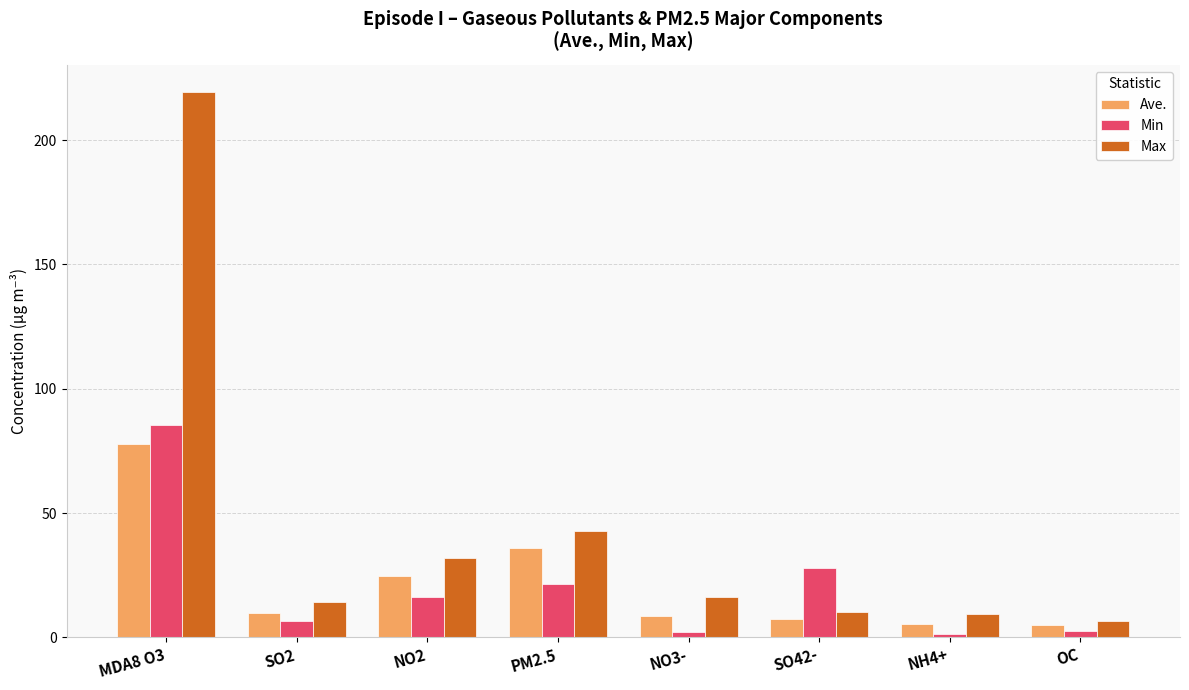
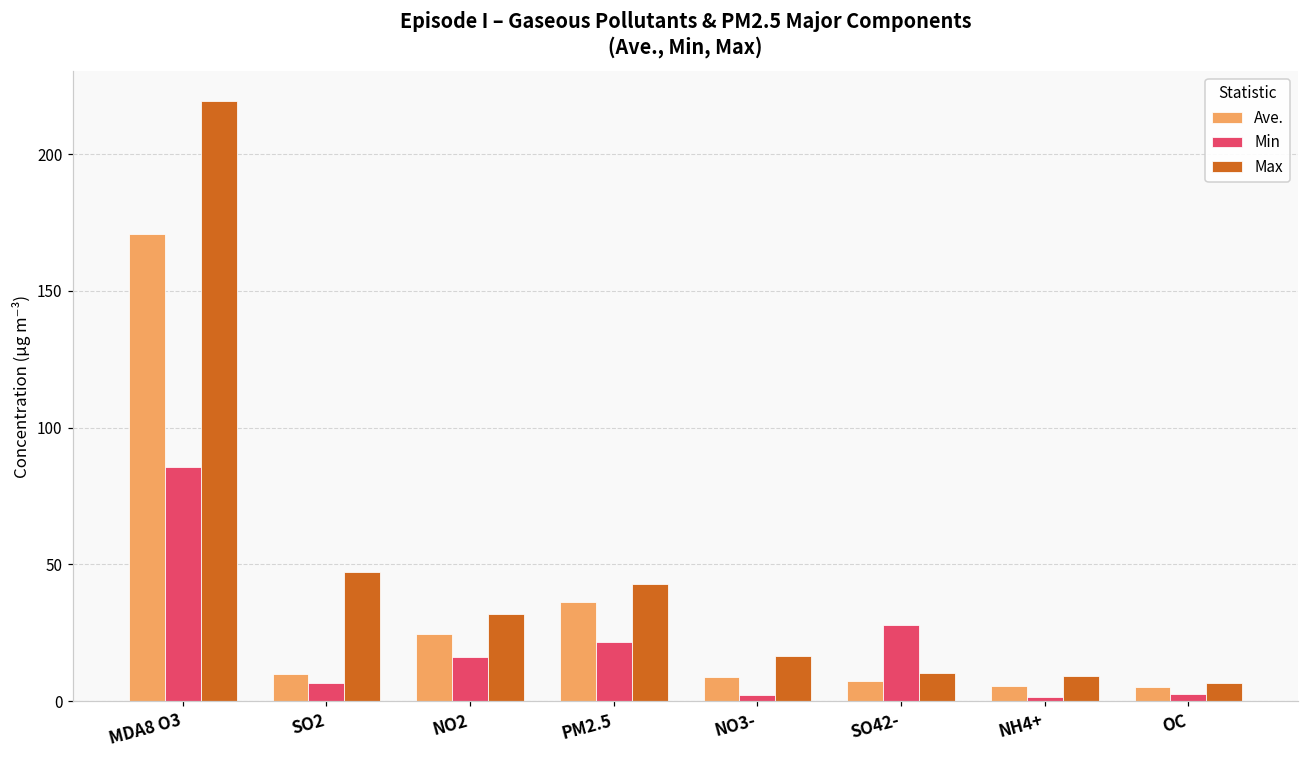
Ave., MDA8 O3: 78 -> 171
Max, SO2: 14 -> 47
